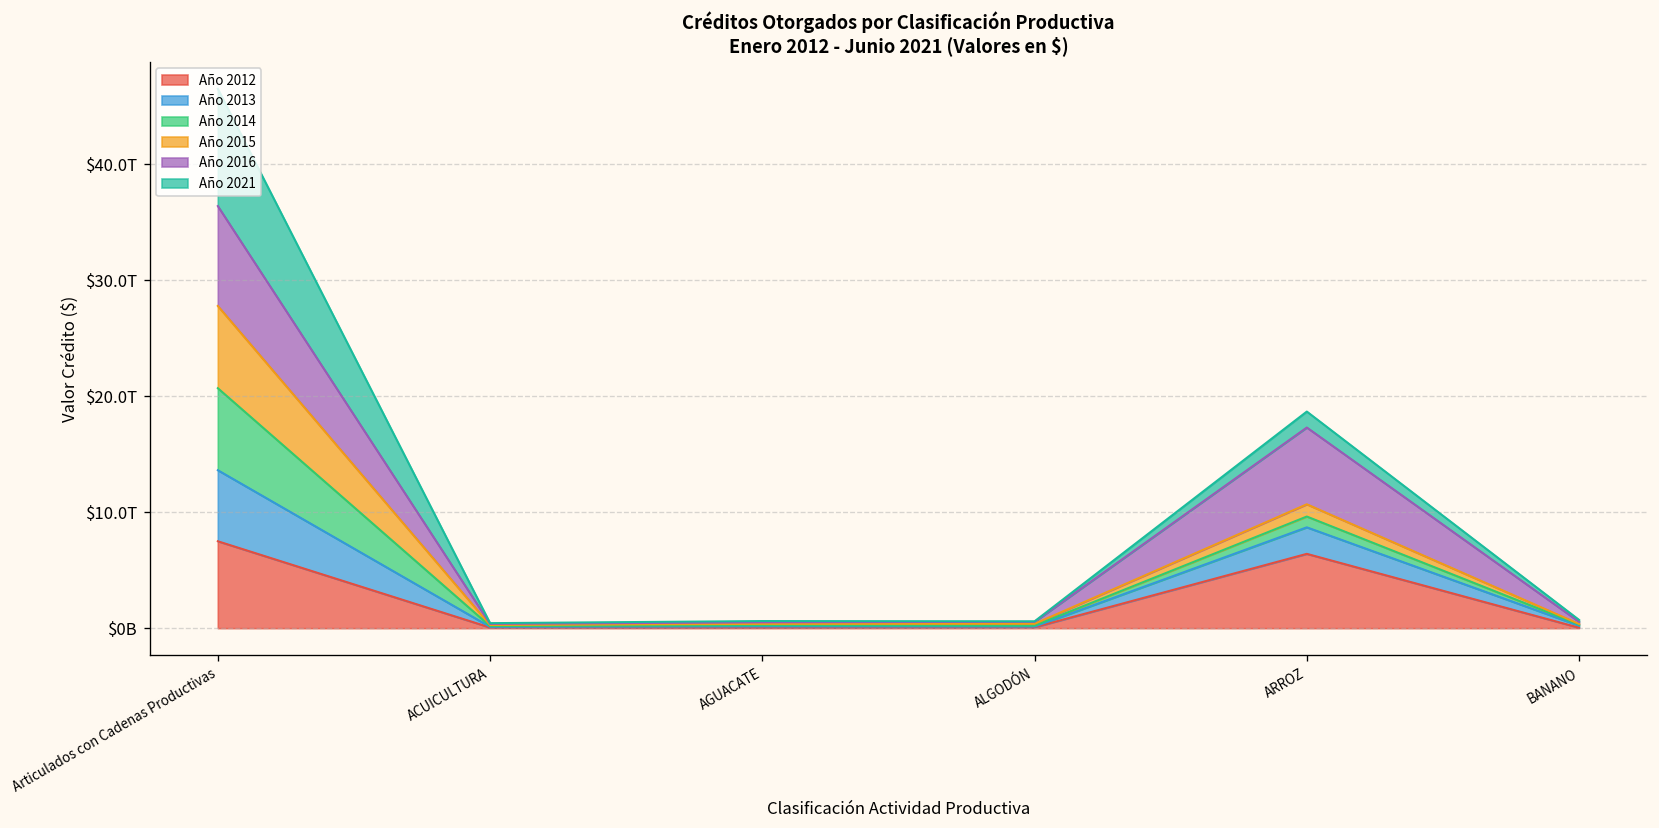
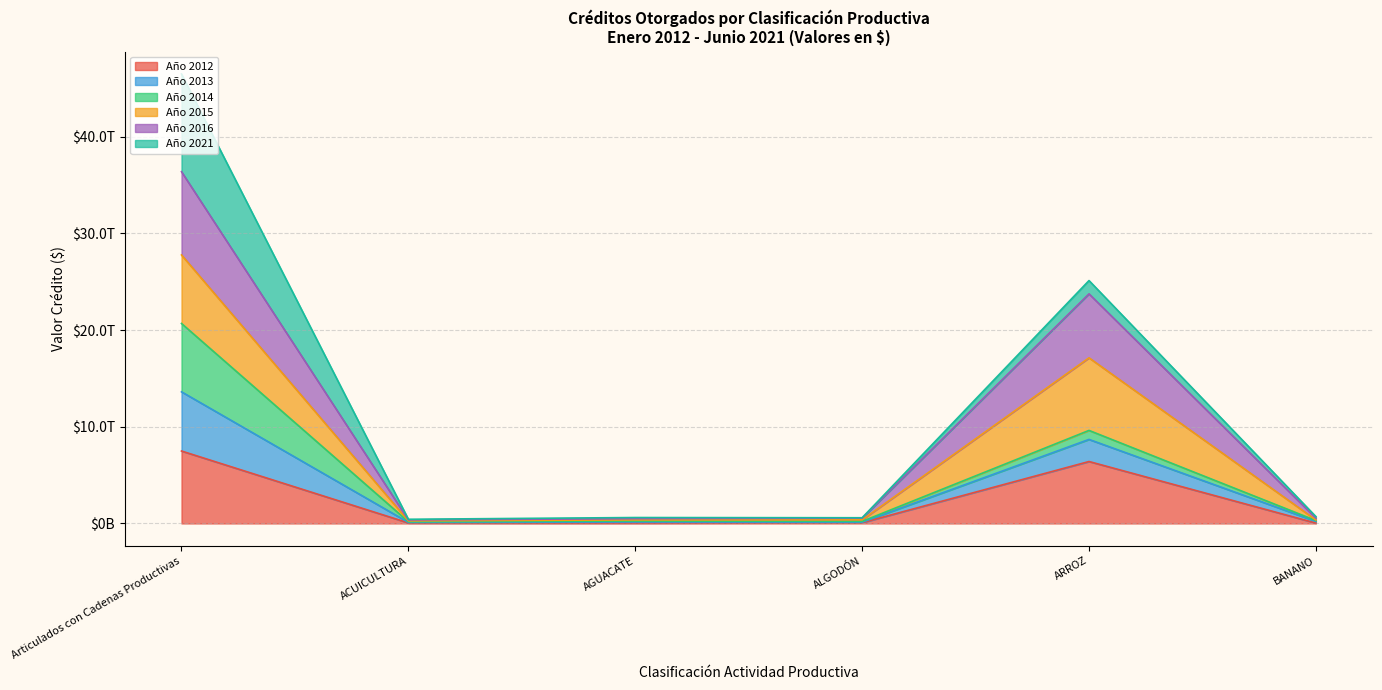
Año 2015, ARROZ: $1T -> $8T
